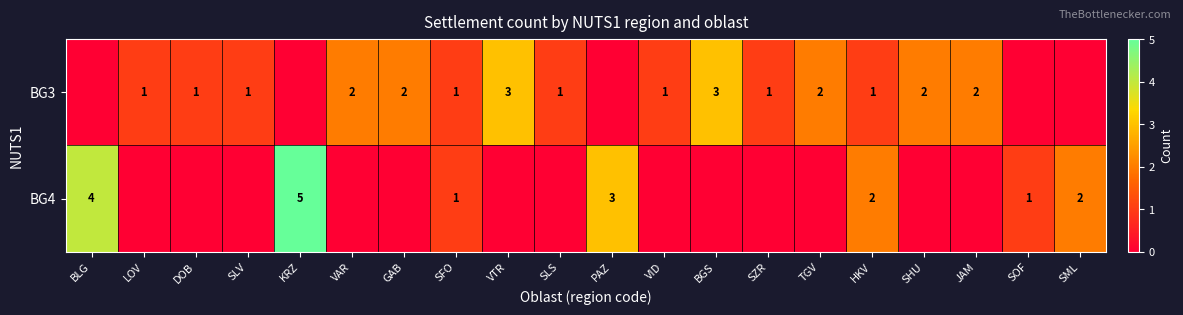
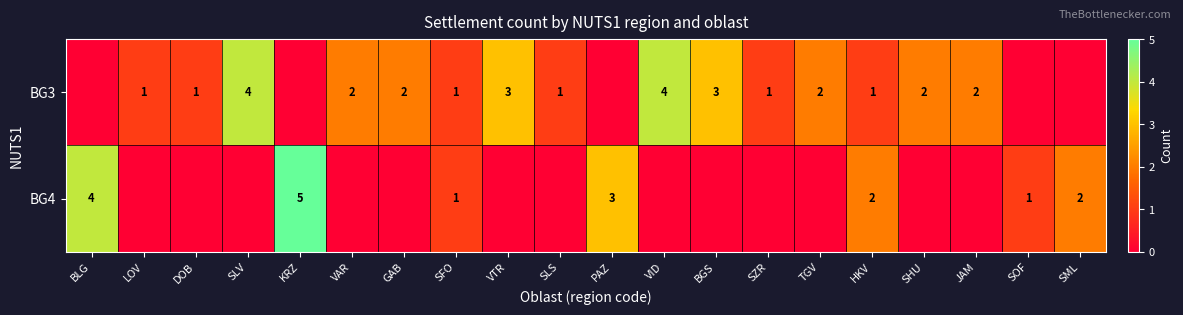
BG3, SLV: 1 -> 4
BG3, VID: 1 -> 4
